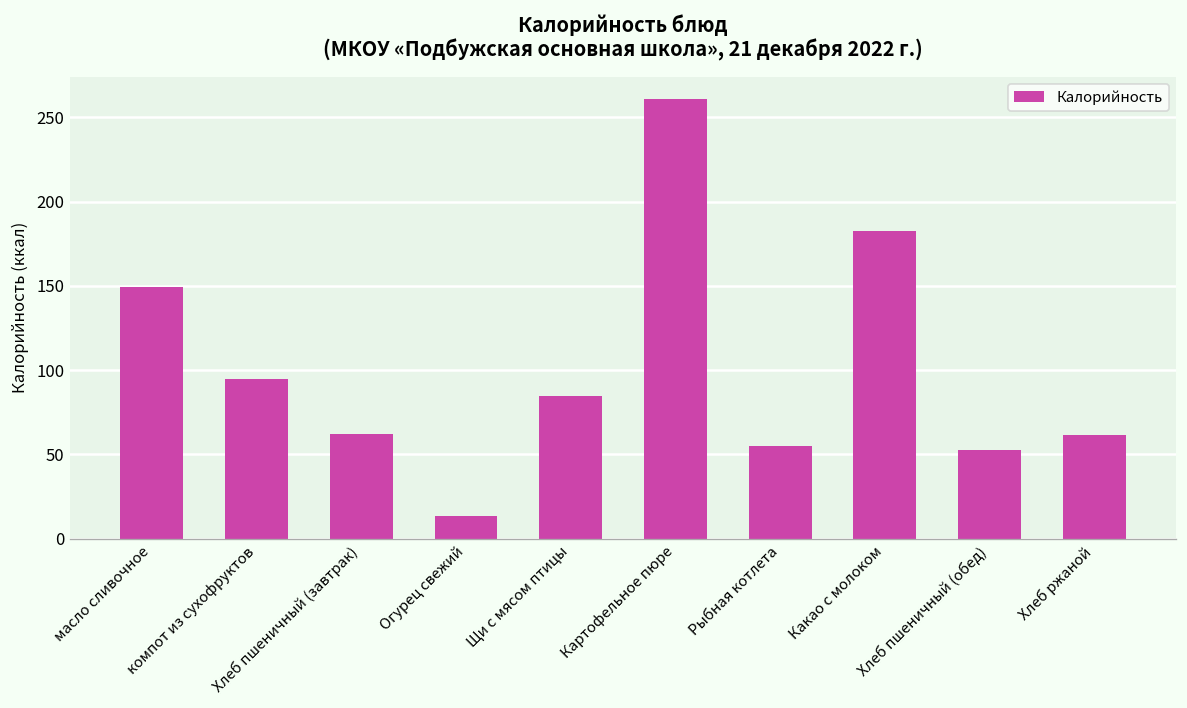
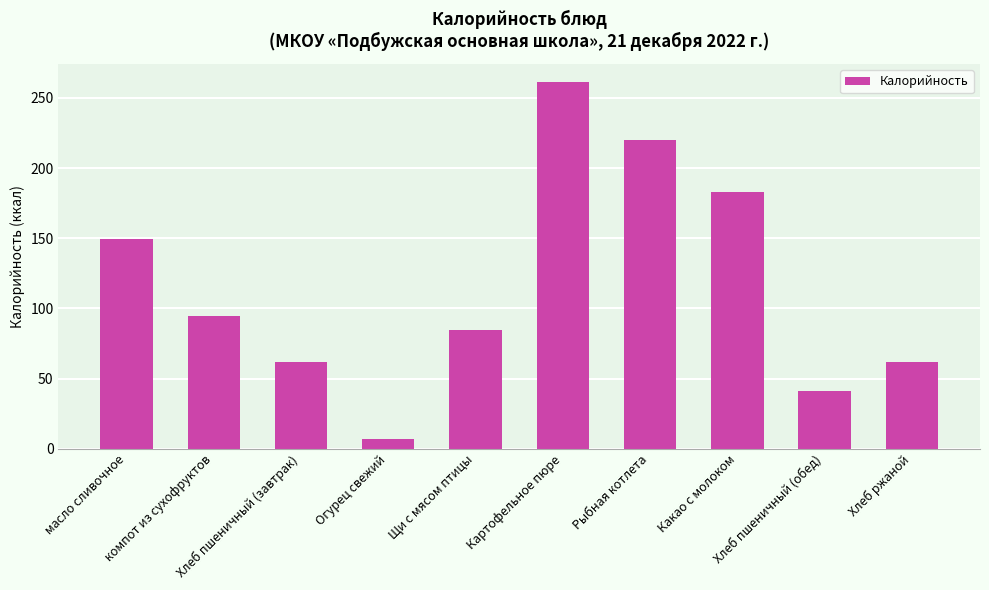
Огурец свежий: 14 -> 7
Рыбная котлета: 55 -> 220
Хлеб пшеничный (обед): 52 -> 41
